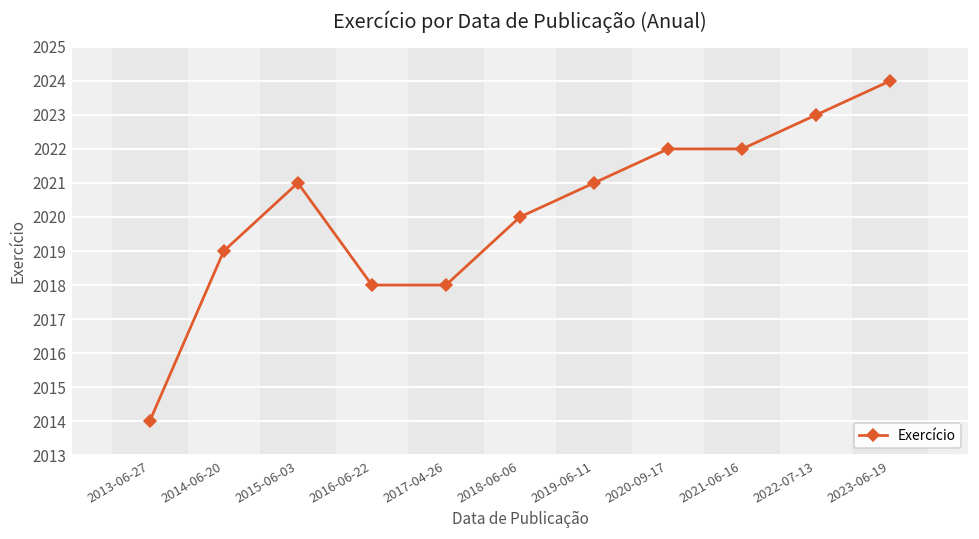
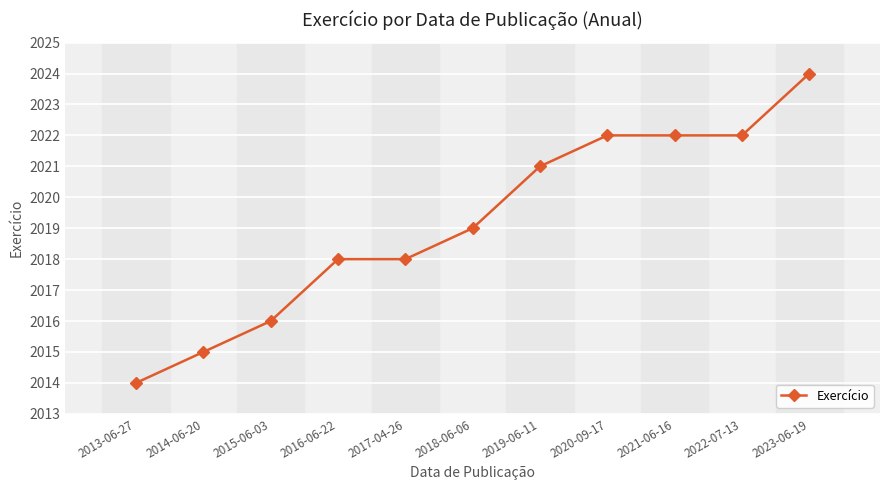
2014-06-20: 2019 -> 2015
2015-06-03: 2021 -> 2016
2018-06-06: 2020 -> 2019
2022-07-13: 2023 -> 2022
